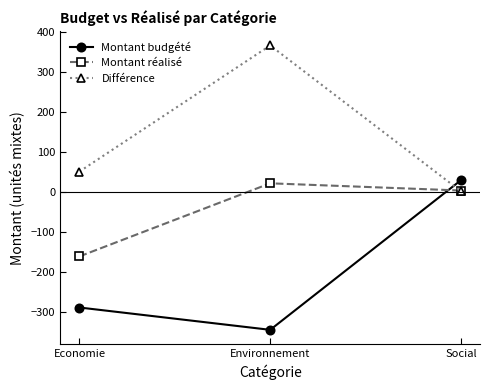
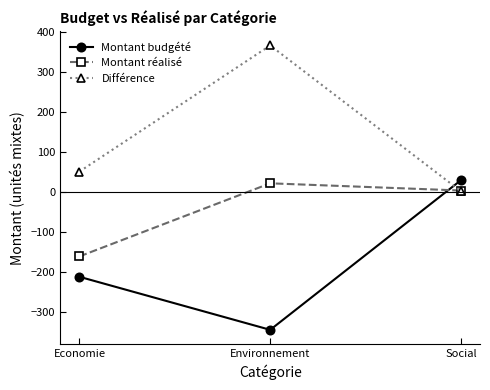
Montant budgété, Economie: -290 -> -210
